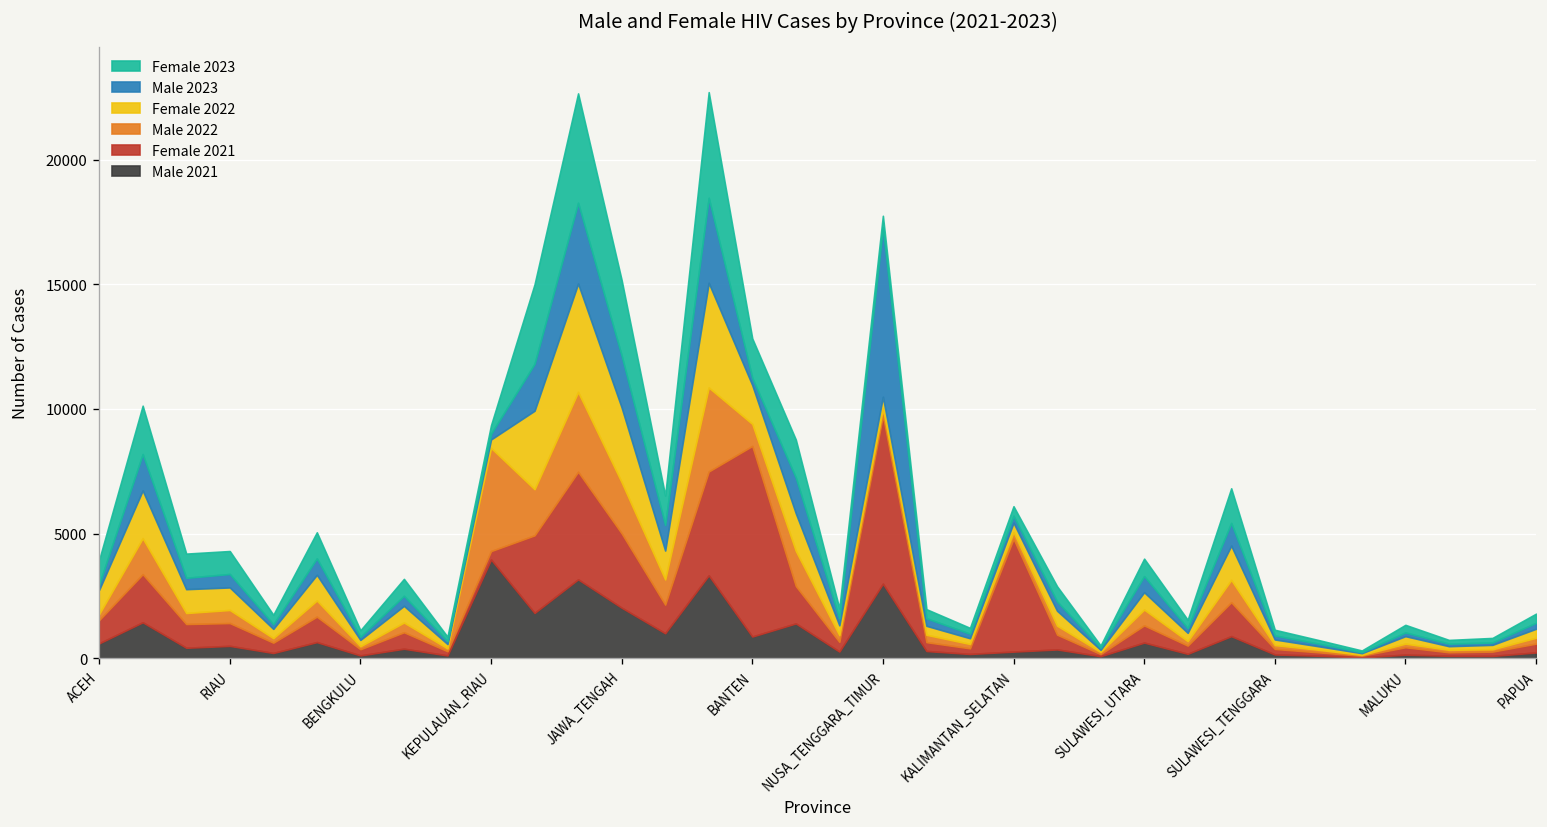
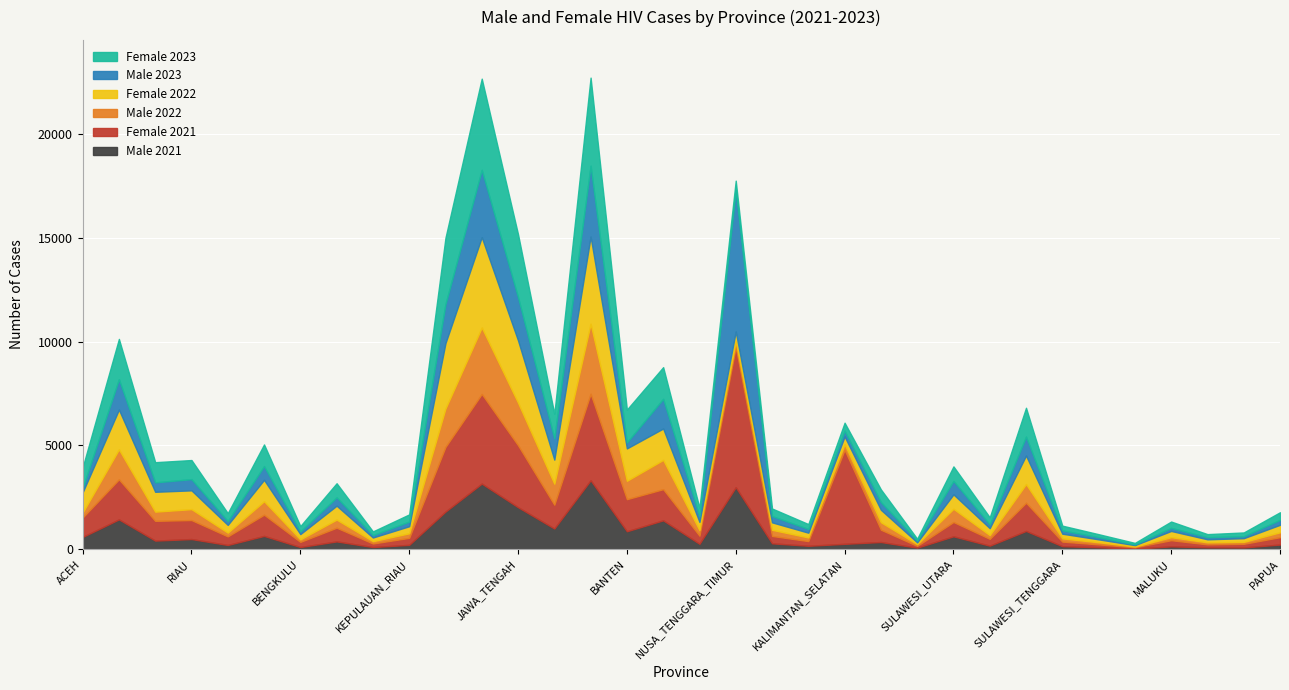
Male 2021, KEPULAUAN_RIAU: 4000 -> 200
Male 2022, KEPULAUAN_RIAU: 4100 -> 200
Female 2021, BANTEN: 7600 -> 1500
